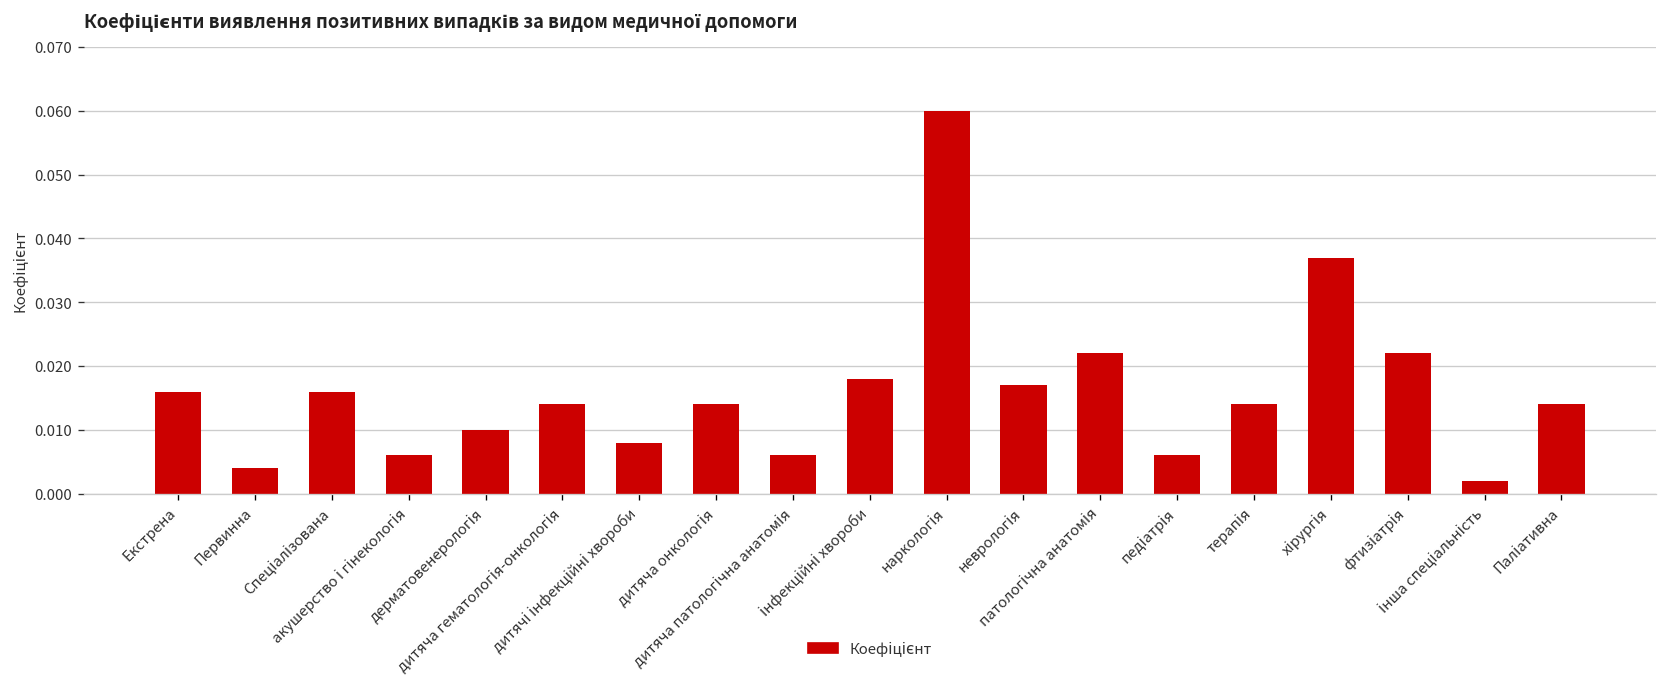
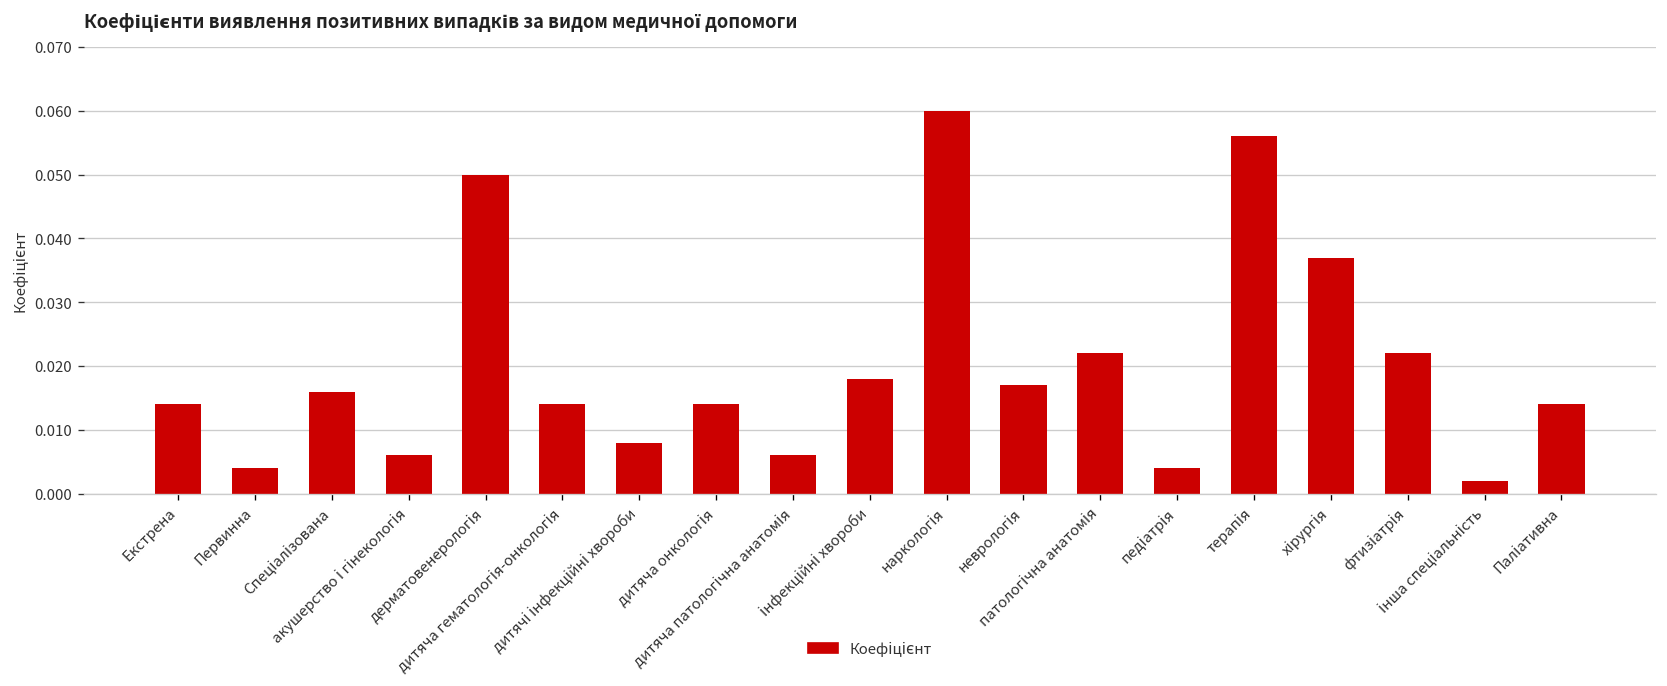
Екстрена: 0.016 -> 0.014
дерматовенерологія: 0.01 -> 0.05
педіатрія: 0.006 -> 0.004
терапія: 0.014 -> 0.056
